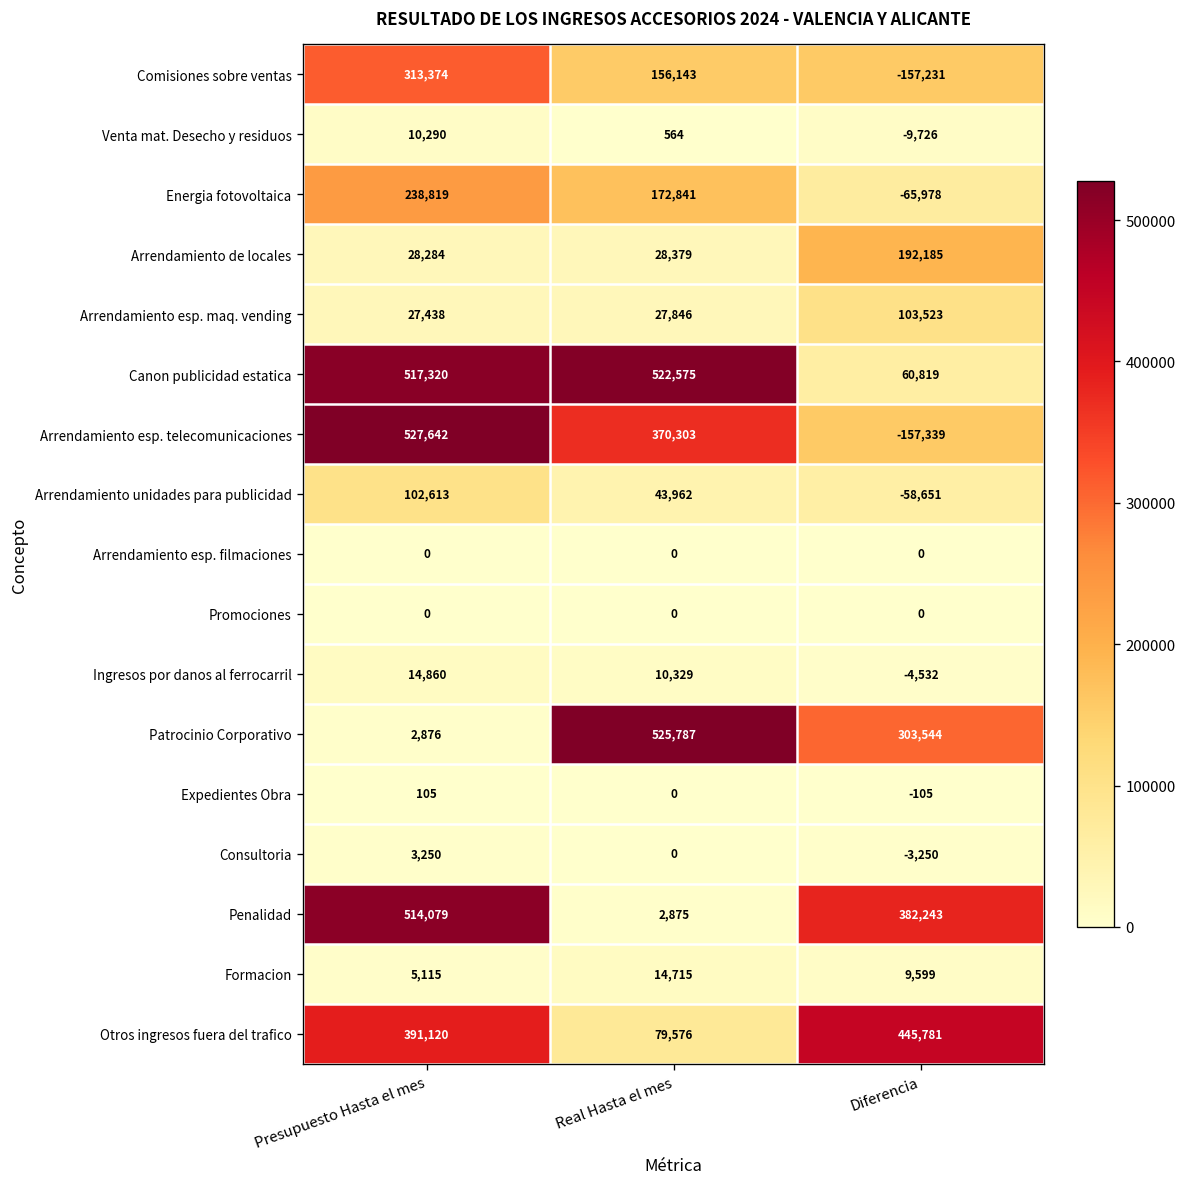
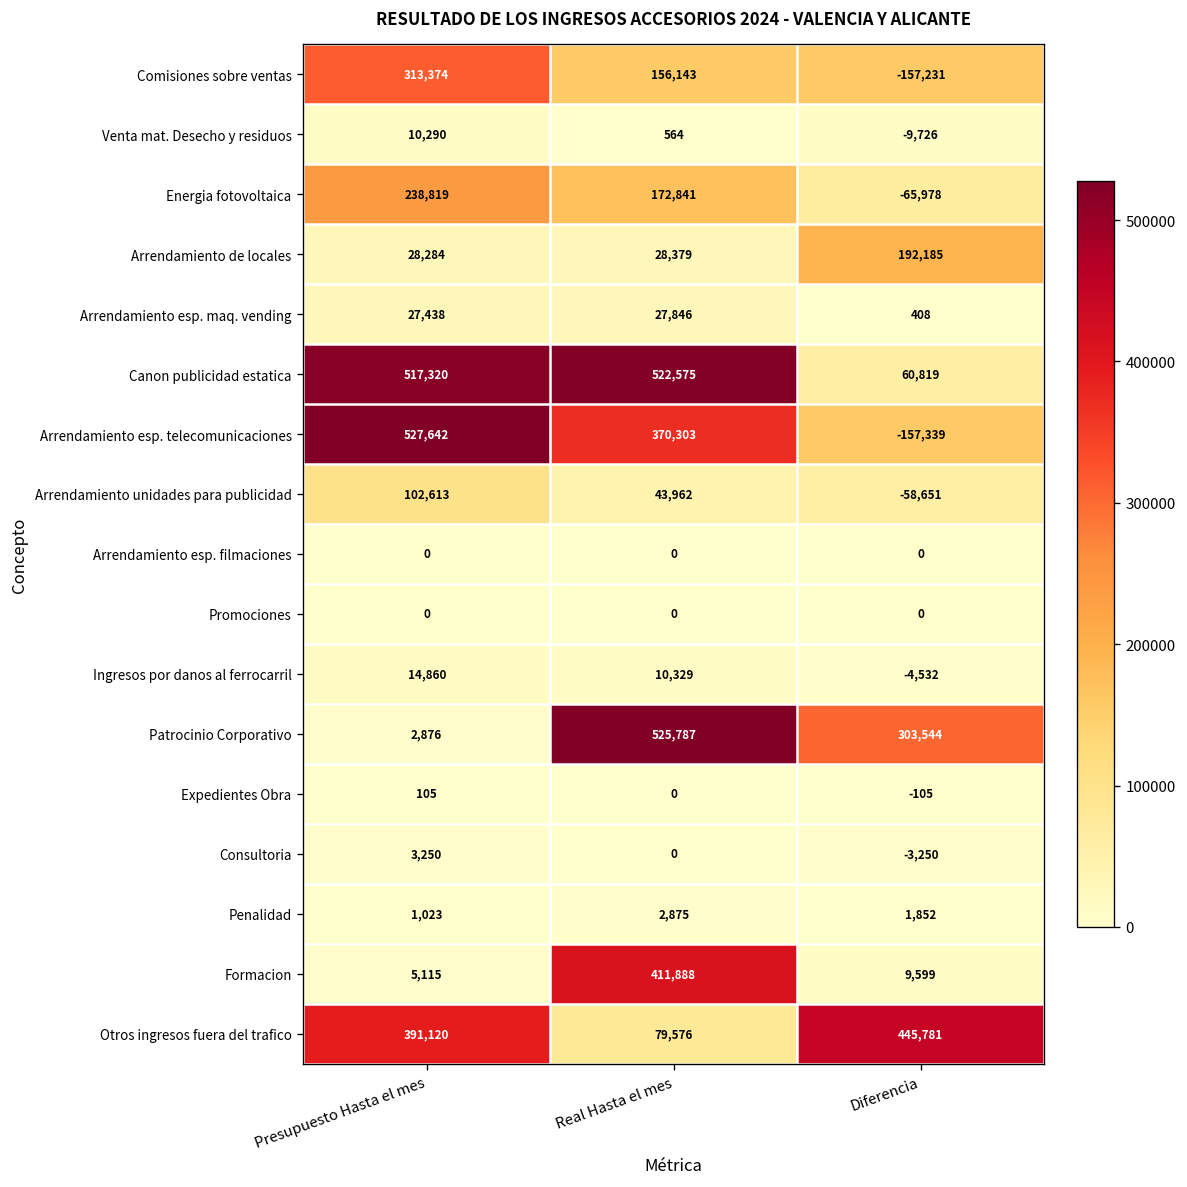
Arrendamiento esp. maq. vending, Diferencia: 103,523 -> 408
Penalidad, Presupuesto Hasta el mes: 514,079 -> 1,023
Penalidad, Diferencia: 382,243 -> 1,852
Formacion, Real Hasta el mes: 14,715 -> 411,888
